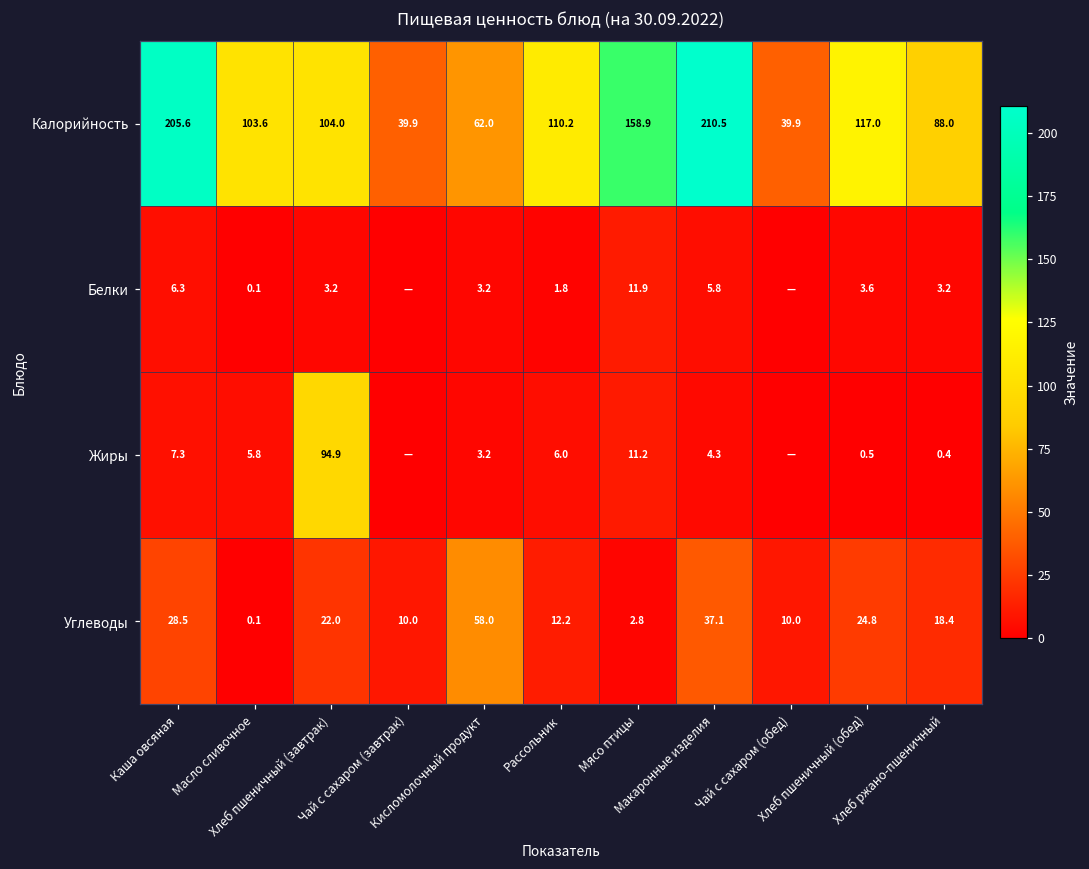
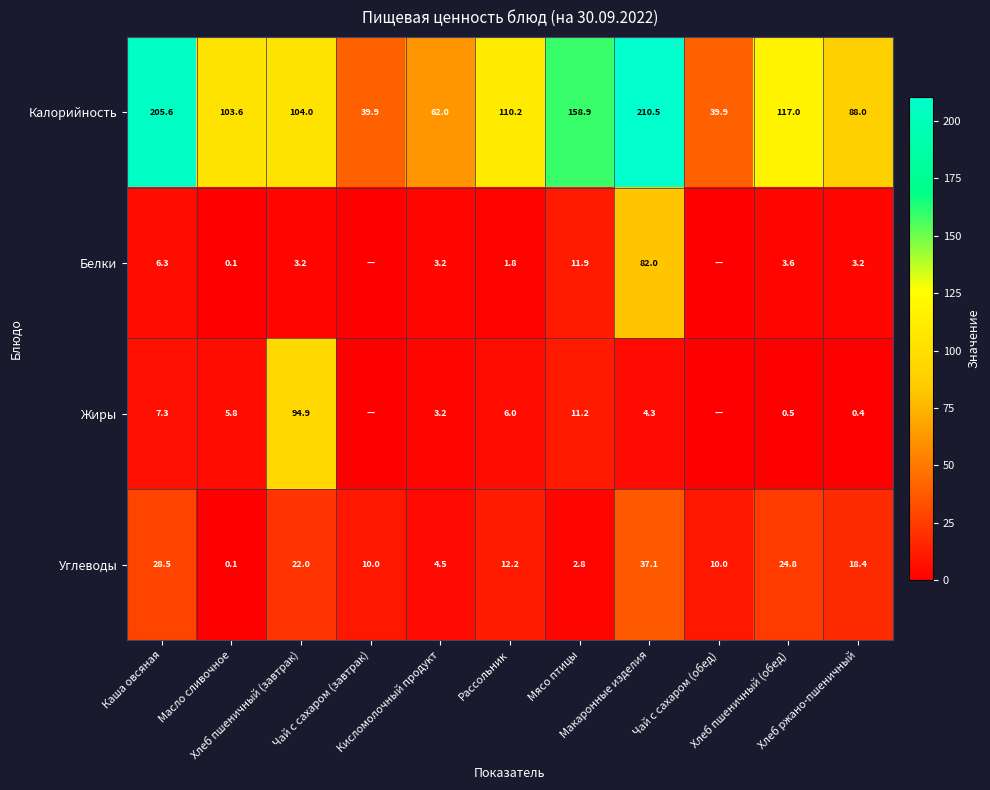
Белки, Макаронные изделия: 5.8 -> 82.0
Углеводы, Кисломолочный продукт: 58.0 -> 4.5
